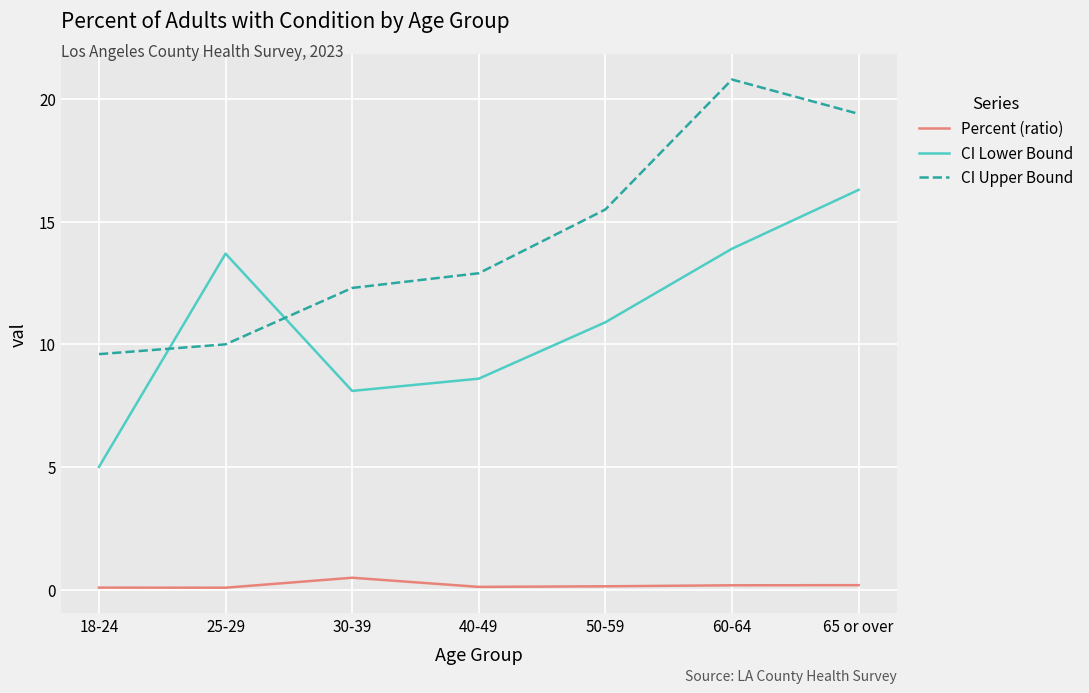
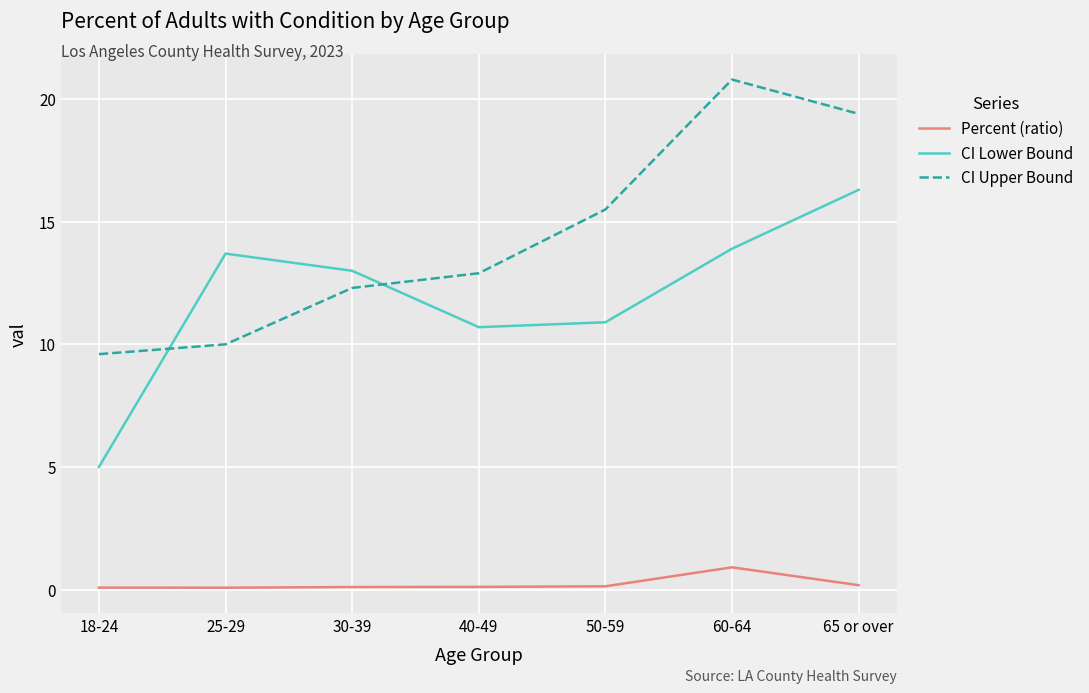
Percent (ratio), 30-39: 0.5 -> 0.1
CI Lower Bound, 30-39: 8.1 -> 13.0
CI Lower Bound, 40-49: 8.6 -> 10.7
Percent (ratio), 60-64: 0.2 -> 0.9
